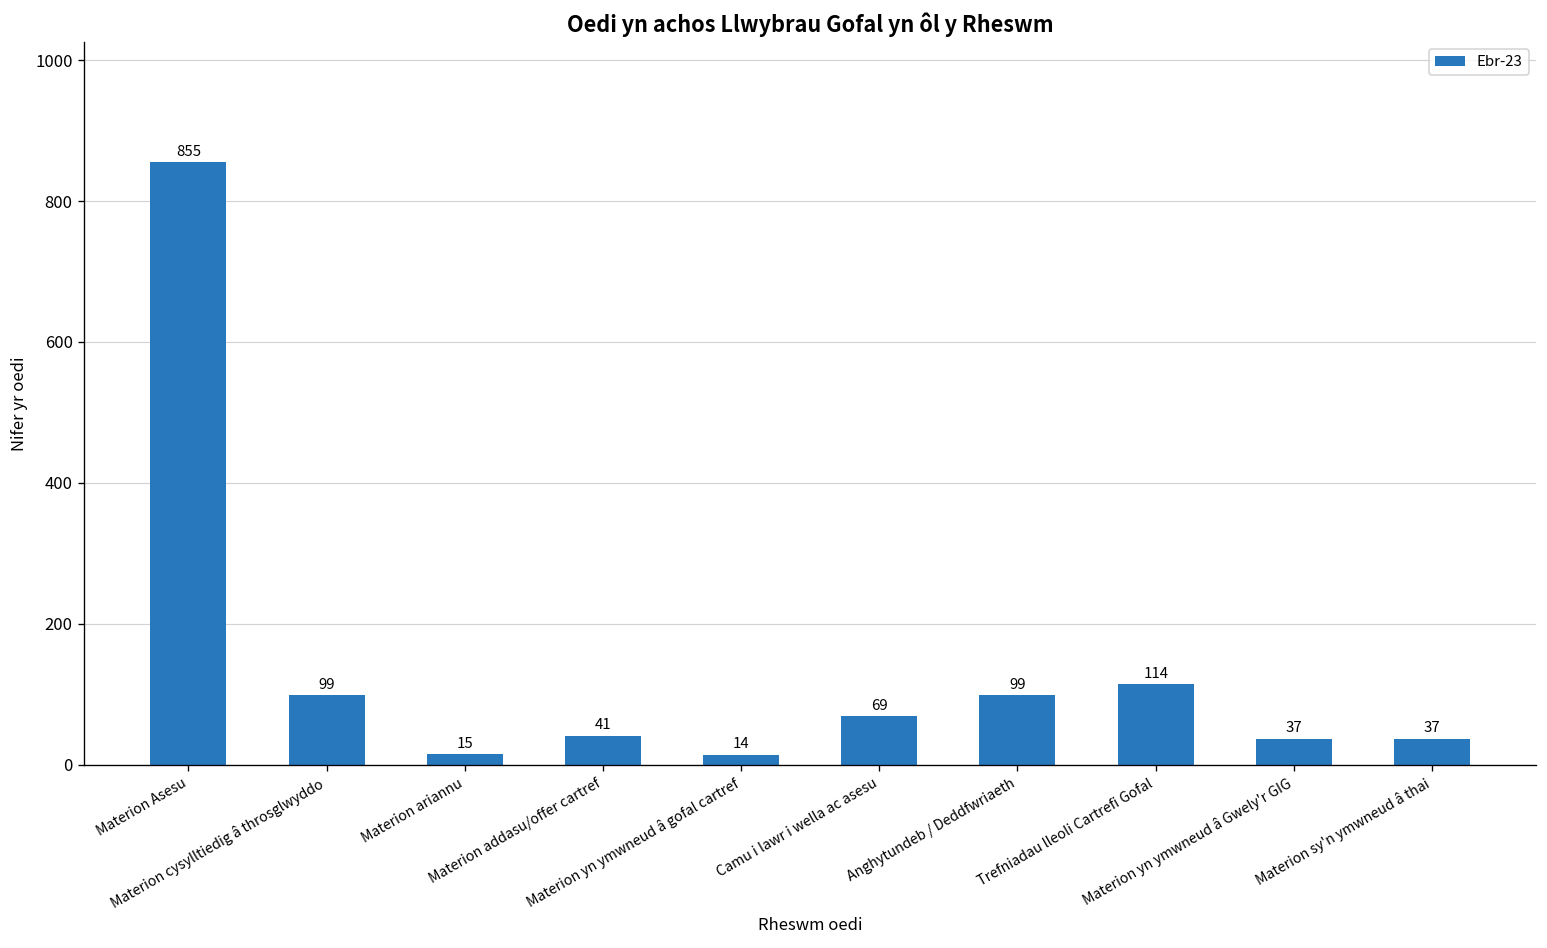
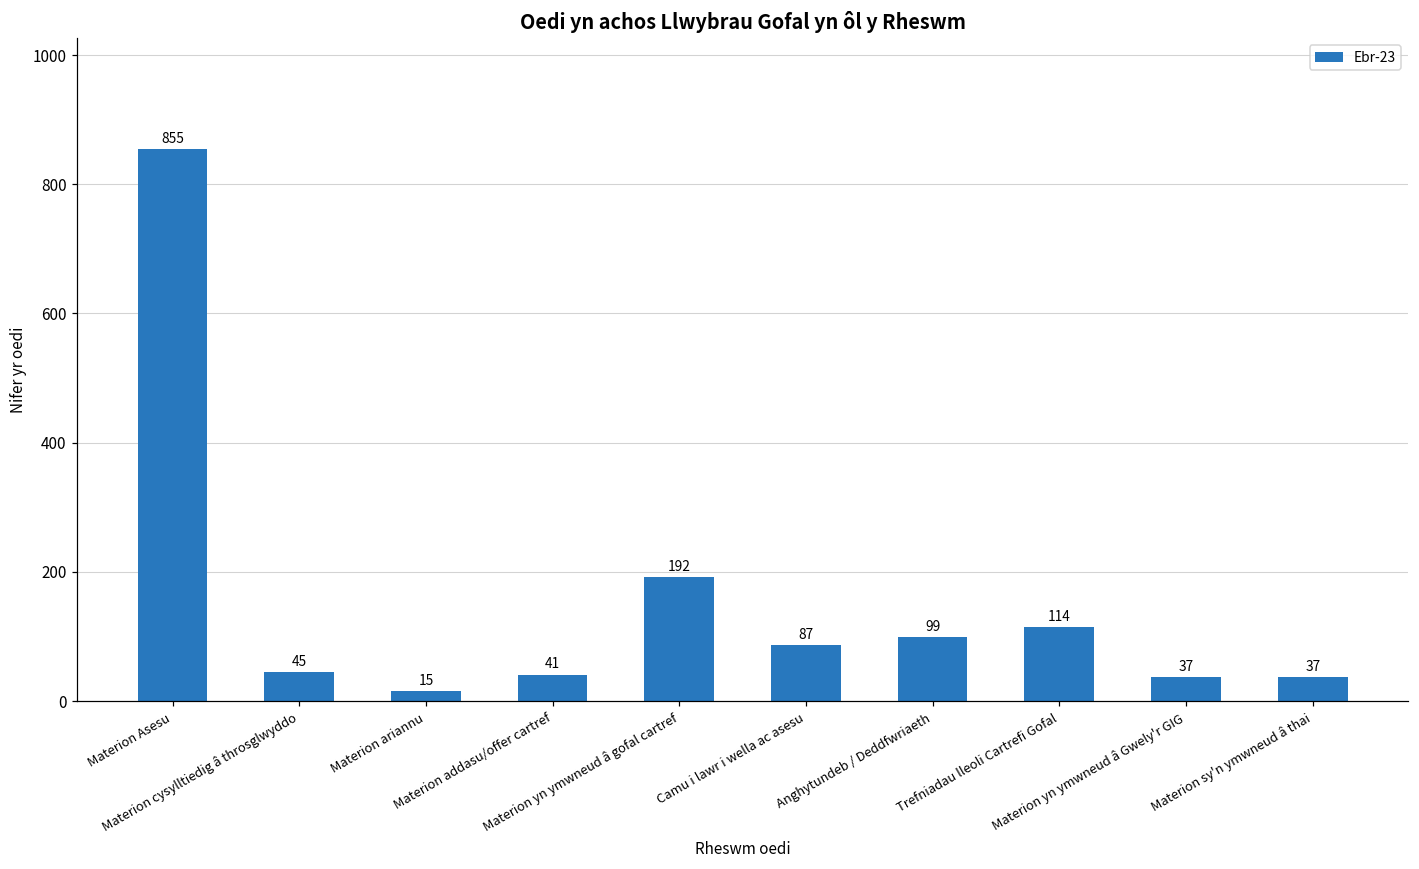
Materion cysylltiedig â throsglwyddo: 99 -> 45
Materion yn ymwneud â gofal cartref: 14 -> 192
Camu i lawr i wella ac asesu: 69 -> 87
